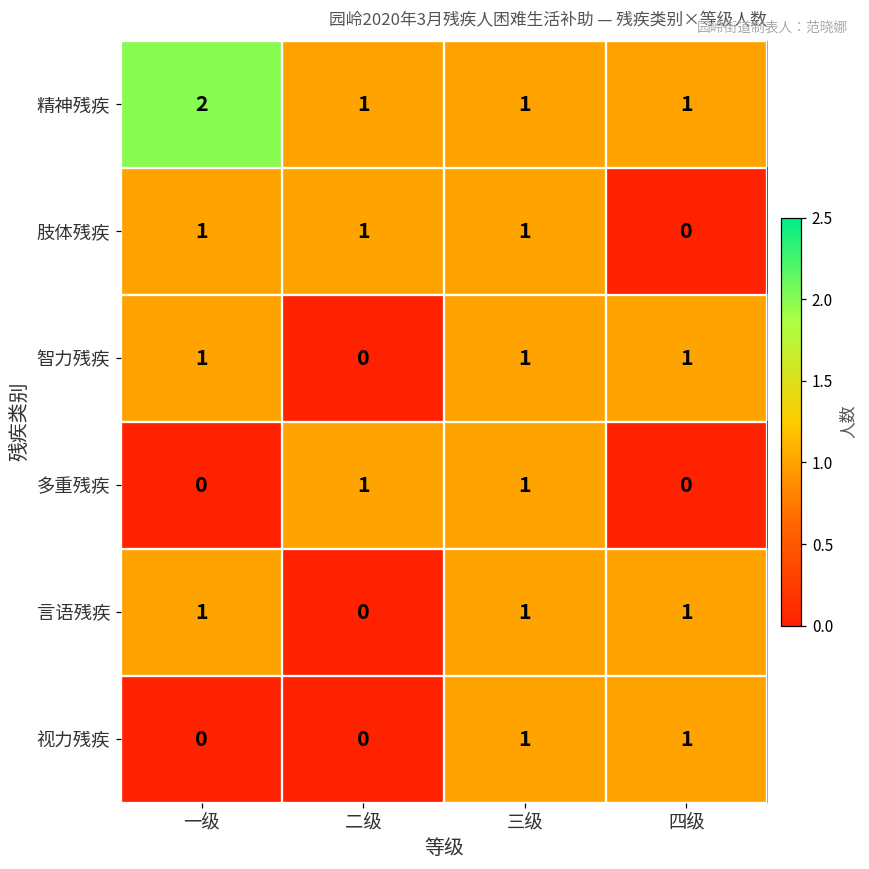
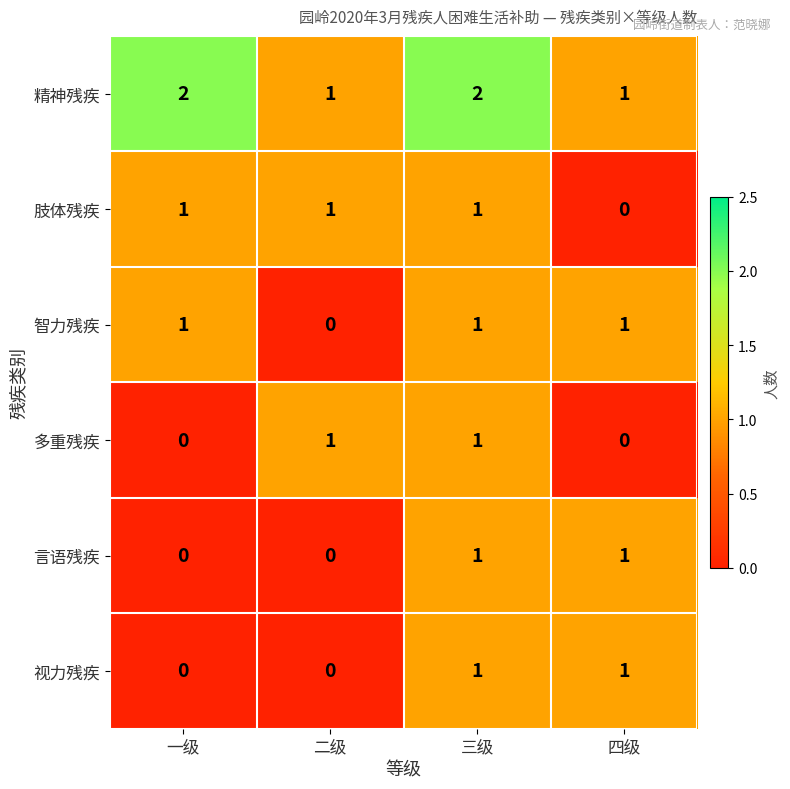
精神残疾, 三级: 1 -> 2
言语残疾, 一级: 1 -> 0
